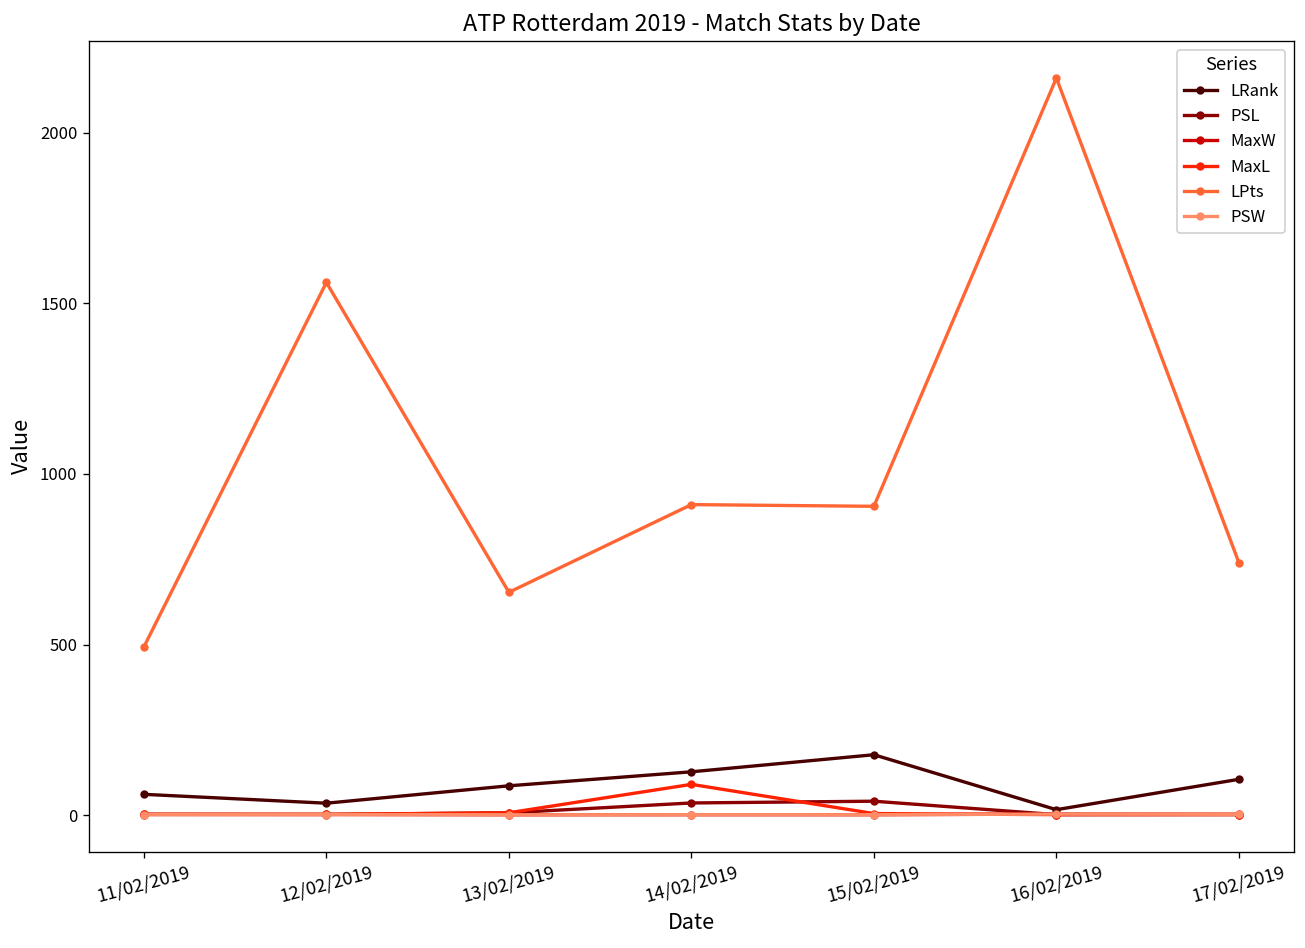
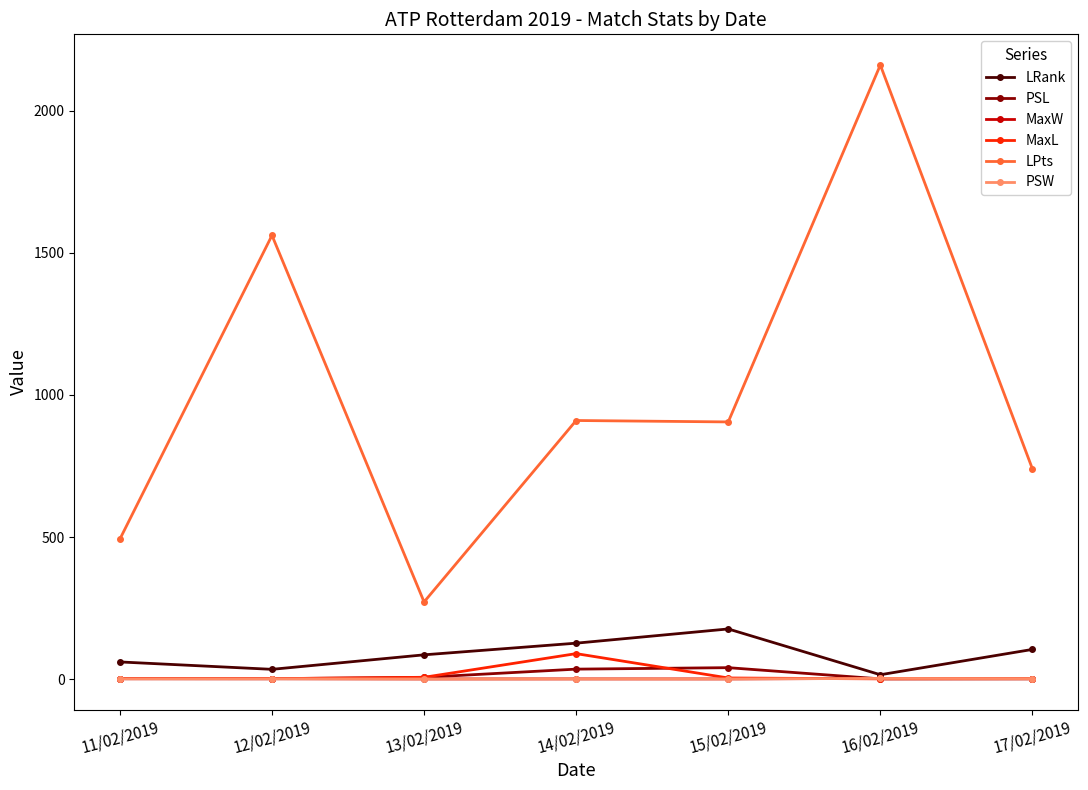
LPts, 13/02/2019: 650 -> 270
